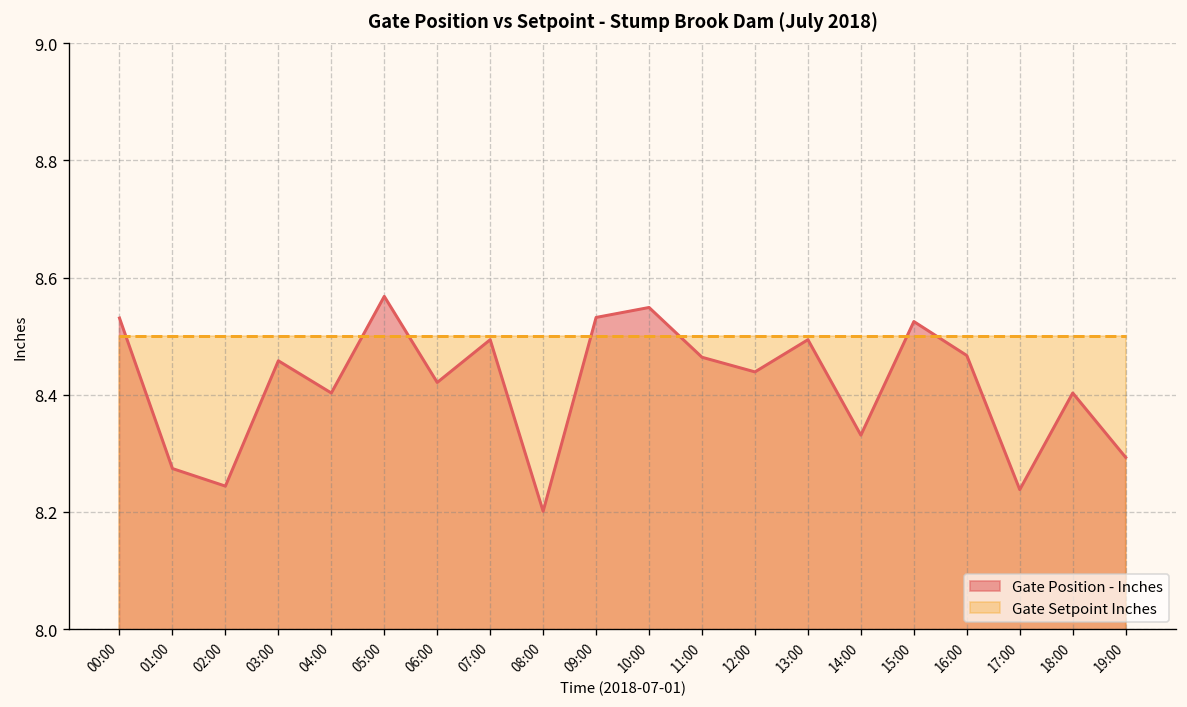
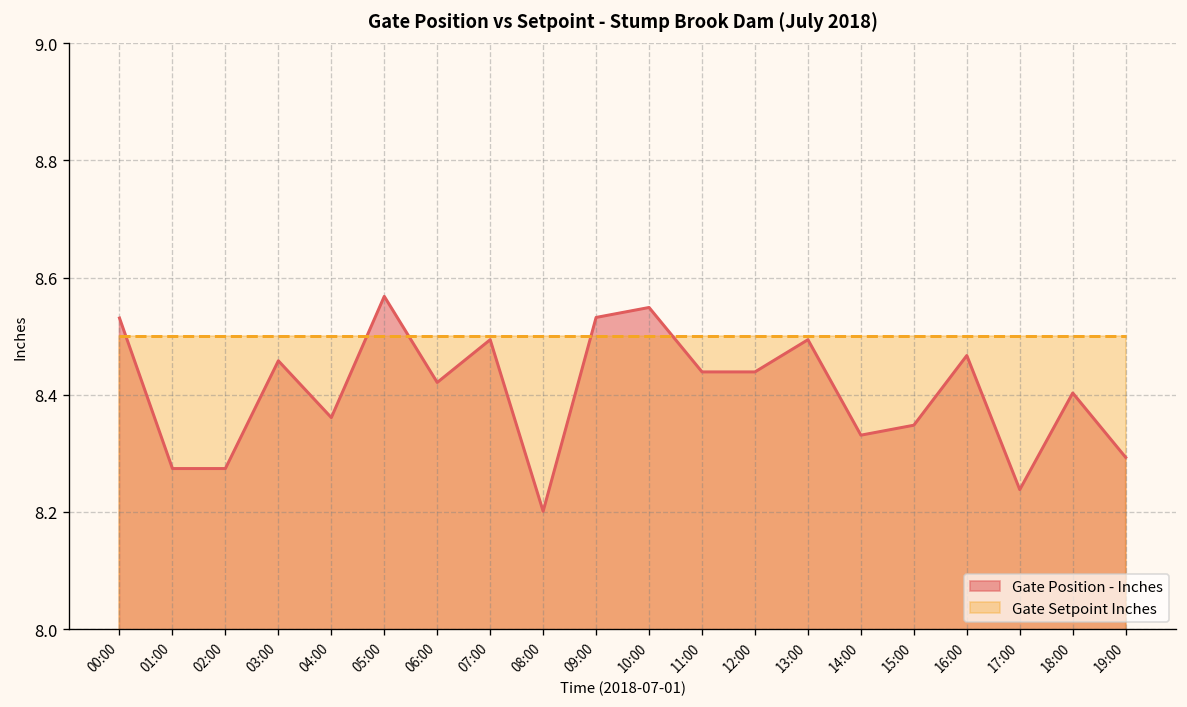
Gate Position - Inches, 02:00: 8.24 -> 8.27
Gate Position - Inches, 04:00: 8.40 -> 8.36
Gate Position - Inches, 11:00: 8.46 -> 8.44
Gate Position - Inches, 15:00: 8.53 -> 8.35
